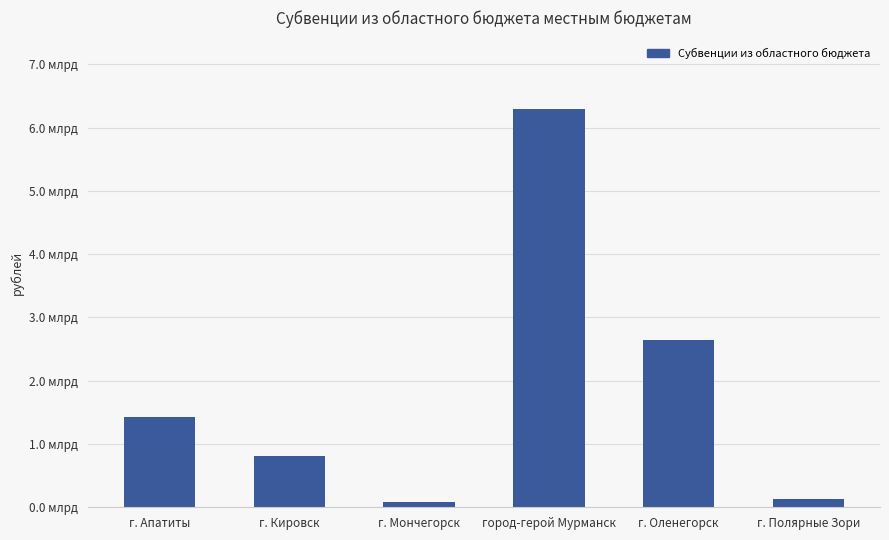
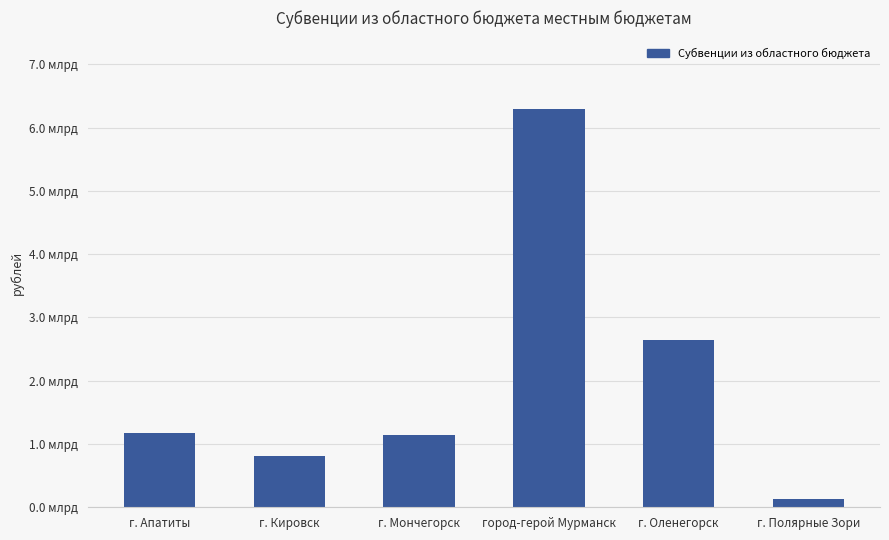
г. Апатиты: 1.4 млрд -> 1.2 млрд
г. Мончегорск: 0.1 млрд -> 1.1 млрд
